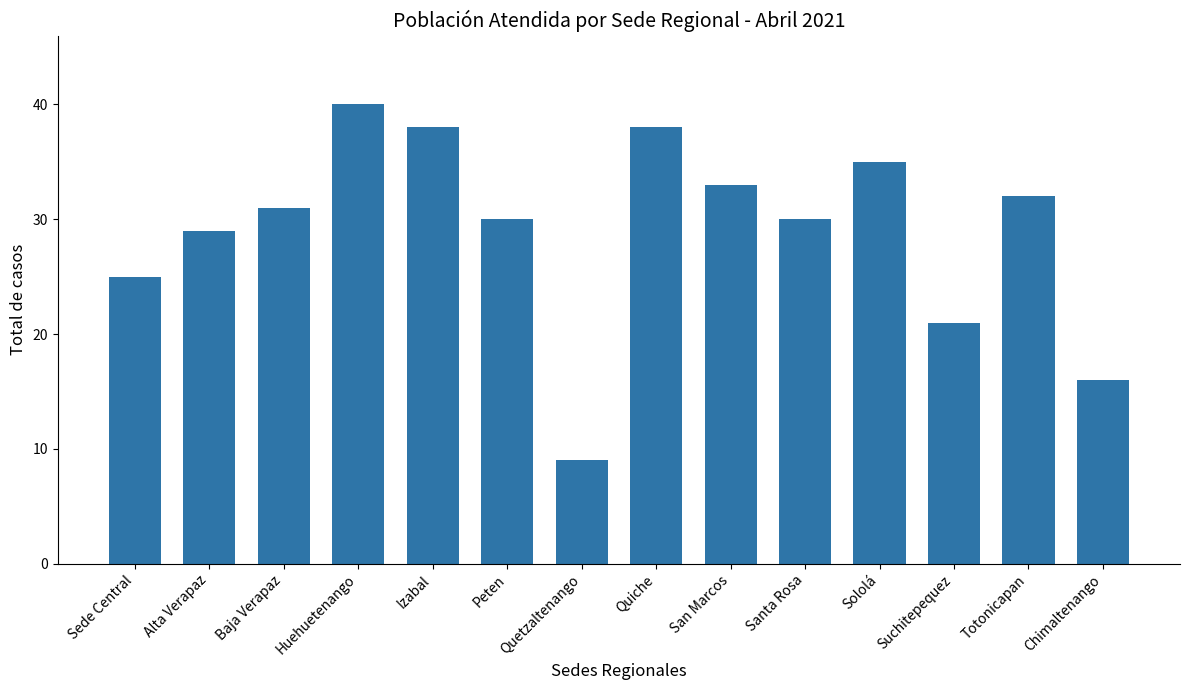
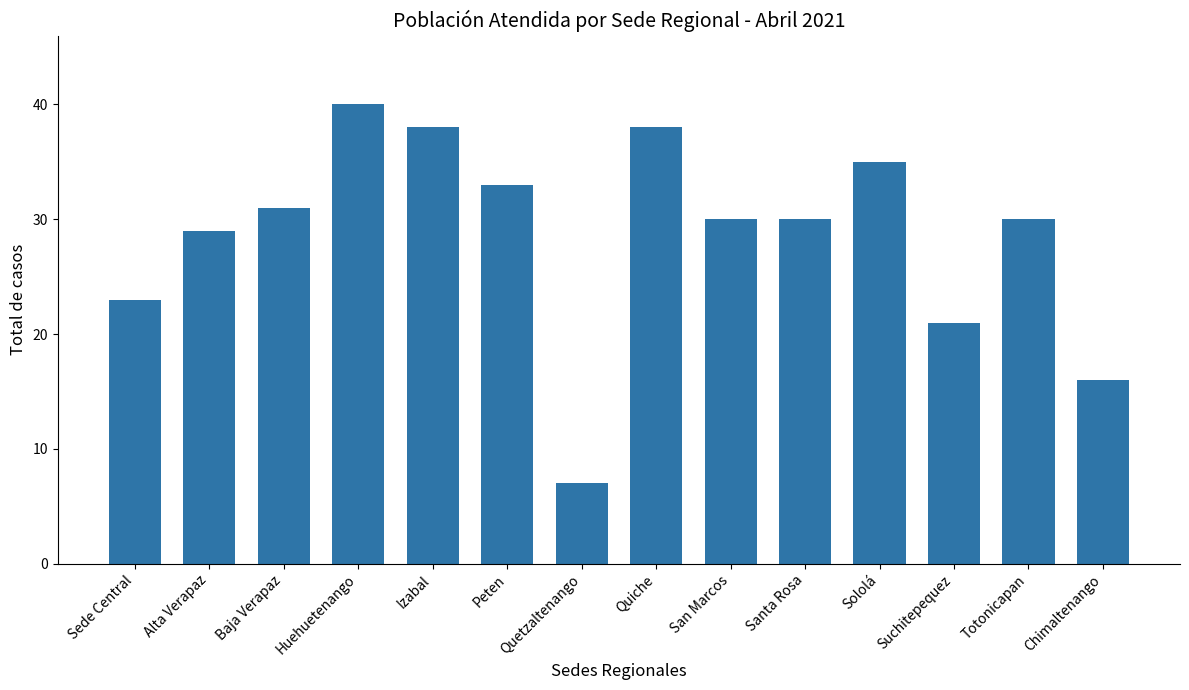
Sede Central: 25 -> 23
Peten: 30 -> 33
Quetzaltenango: 9 -> 7
San Marcos: 33 -> 30
Totonicapan: 32 -> 30
